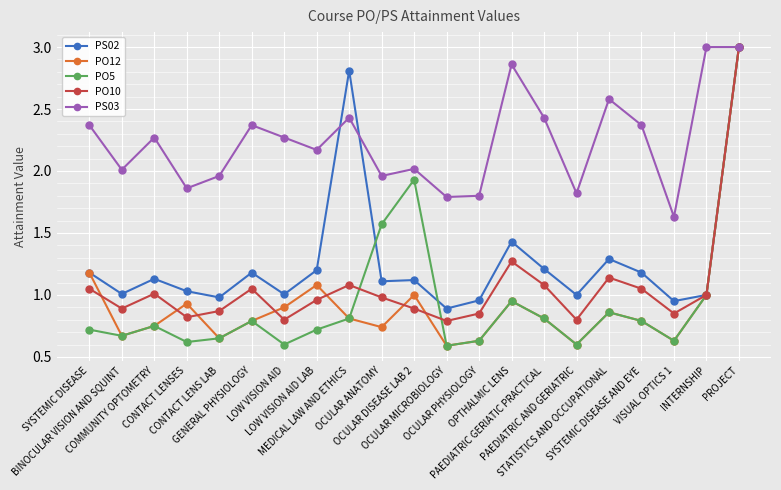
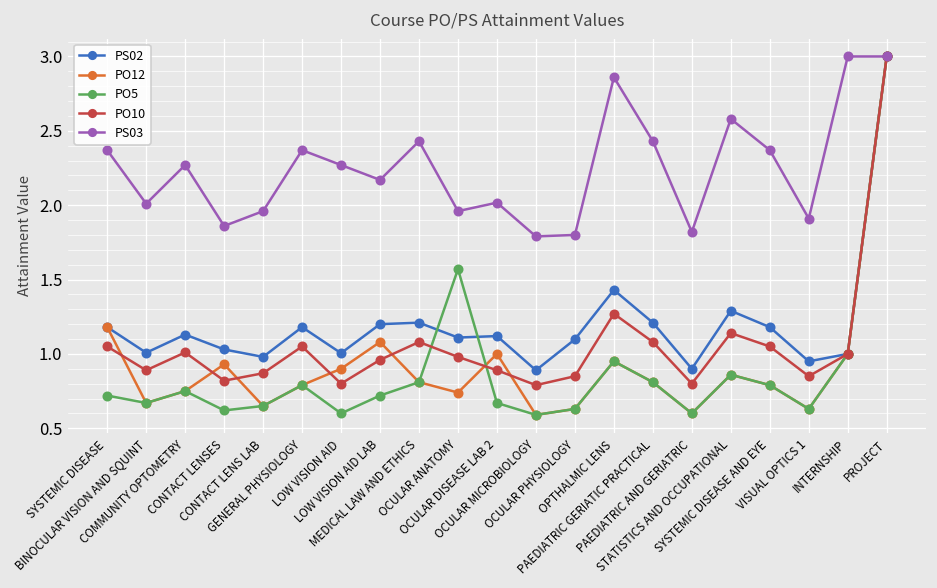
PS02, MEDICAL LAW AND ETHICS: 2.81 -> 1.21
PO5, OCULAR DISEASE LAB 2: 1.93 -> 0.67
PS02, OCULAR PHYSIOLOGY: 0.96 -> 1.10
PS02, PAEDIATRIC AND GERIATRIC: 1.0 -> 0.9
PS03, VISUAL OPTICS 1: 1.63 -> 1.91
